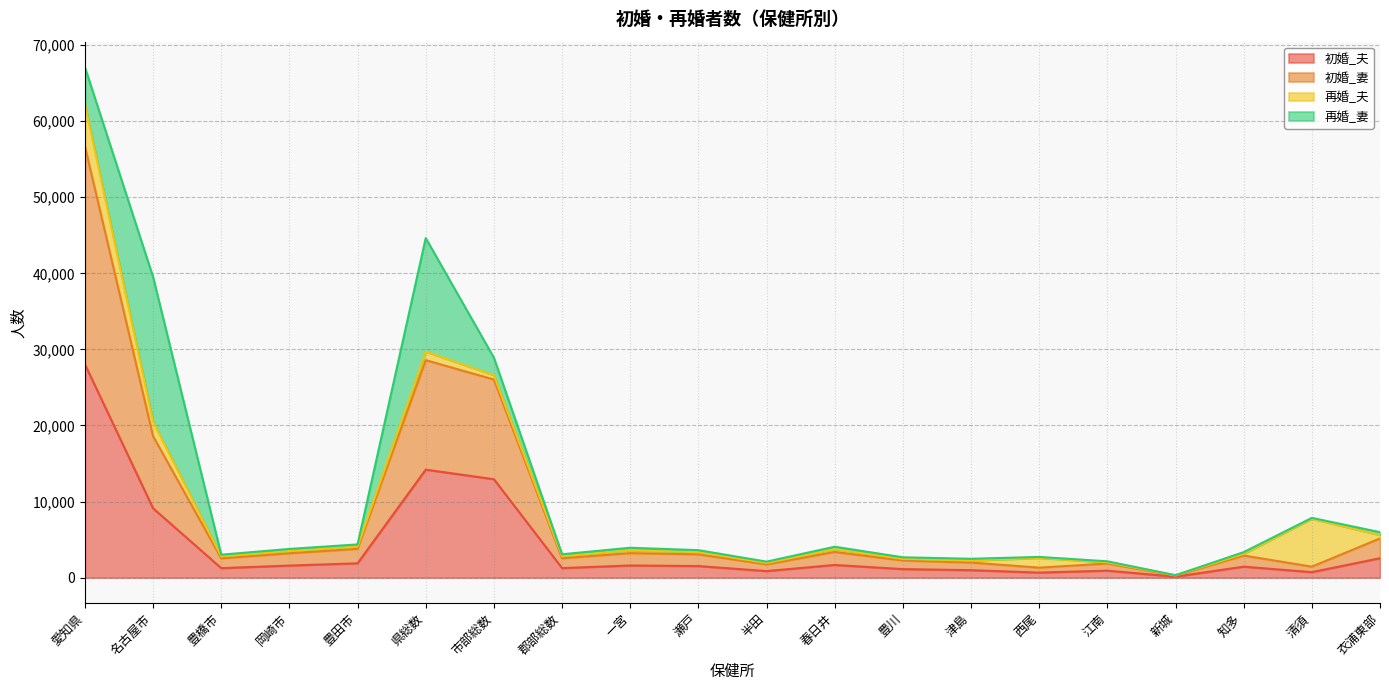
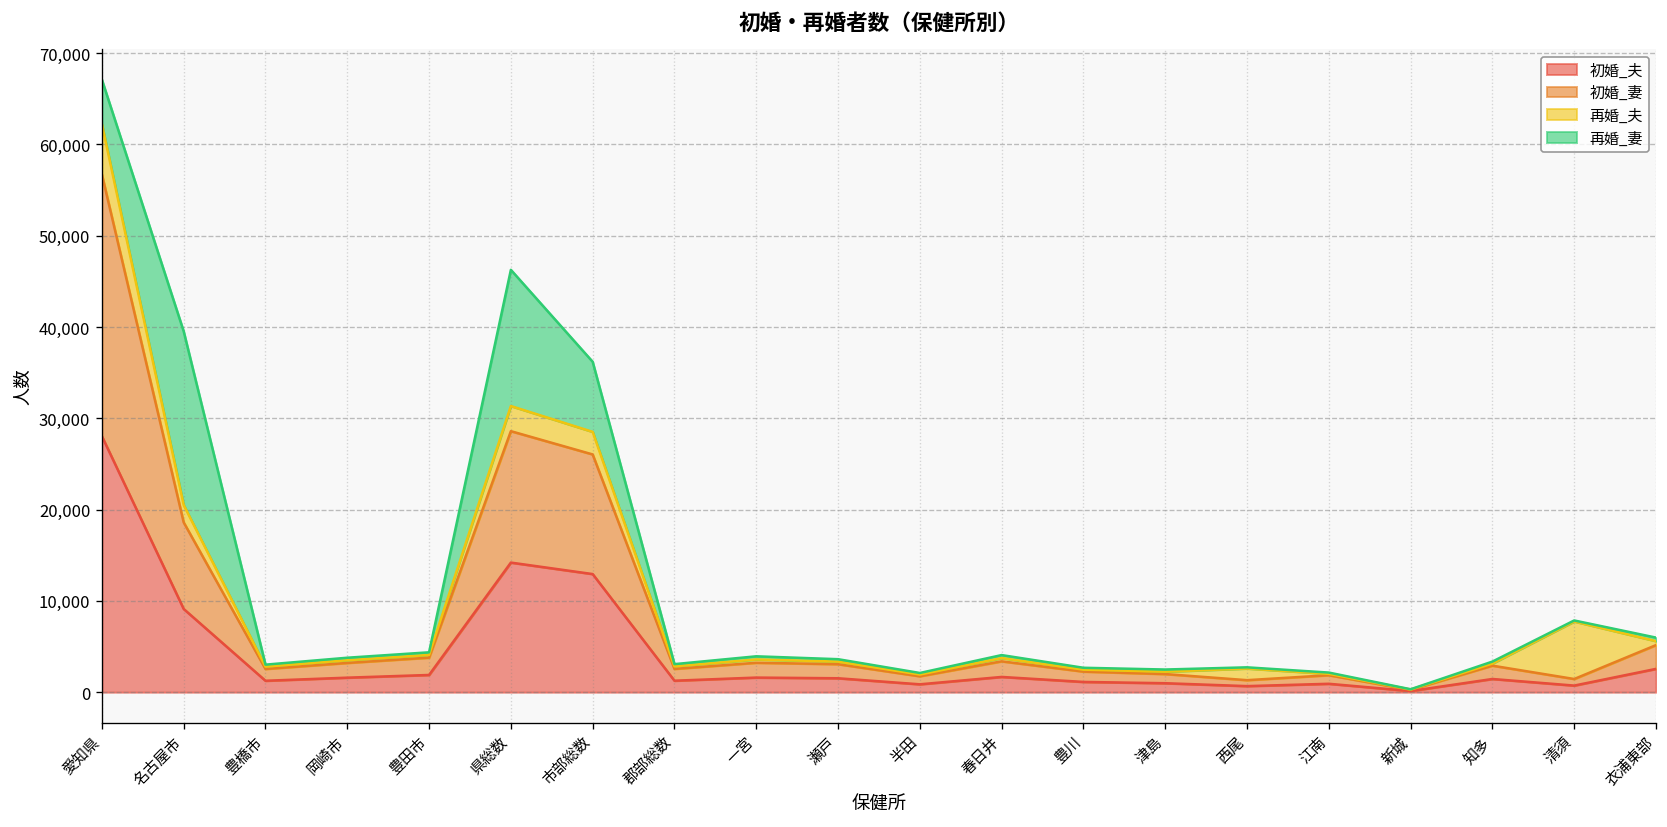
再婚_夫, 県総数: 1,000 -> 3,000
再婚_夫, 市部総数: 1,000 -> 2,000
再婚_妻, 市部総数: 2,000 -> 8,000
